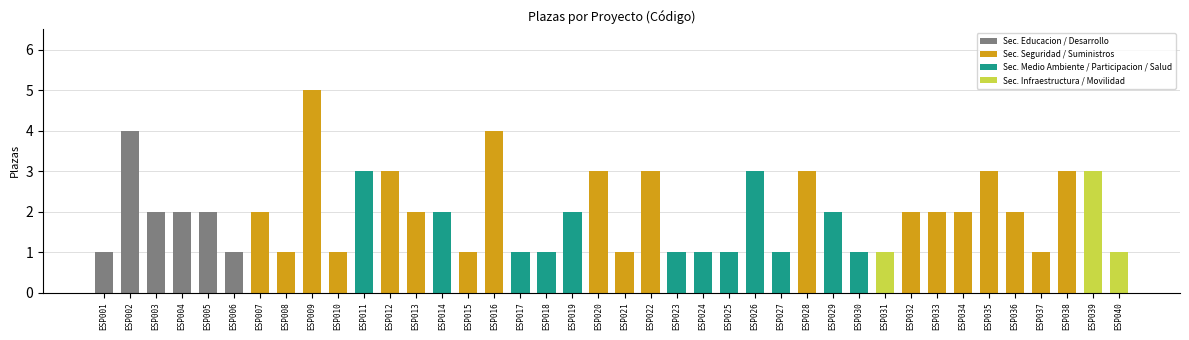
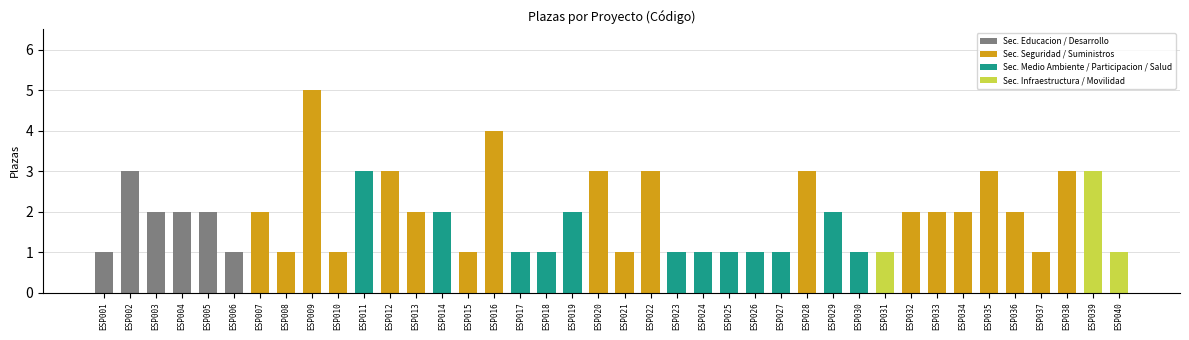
ESP002: 4 -> 3
ESP026: 3 -> 1
